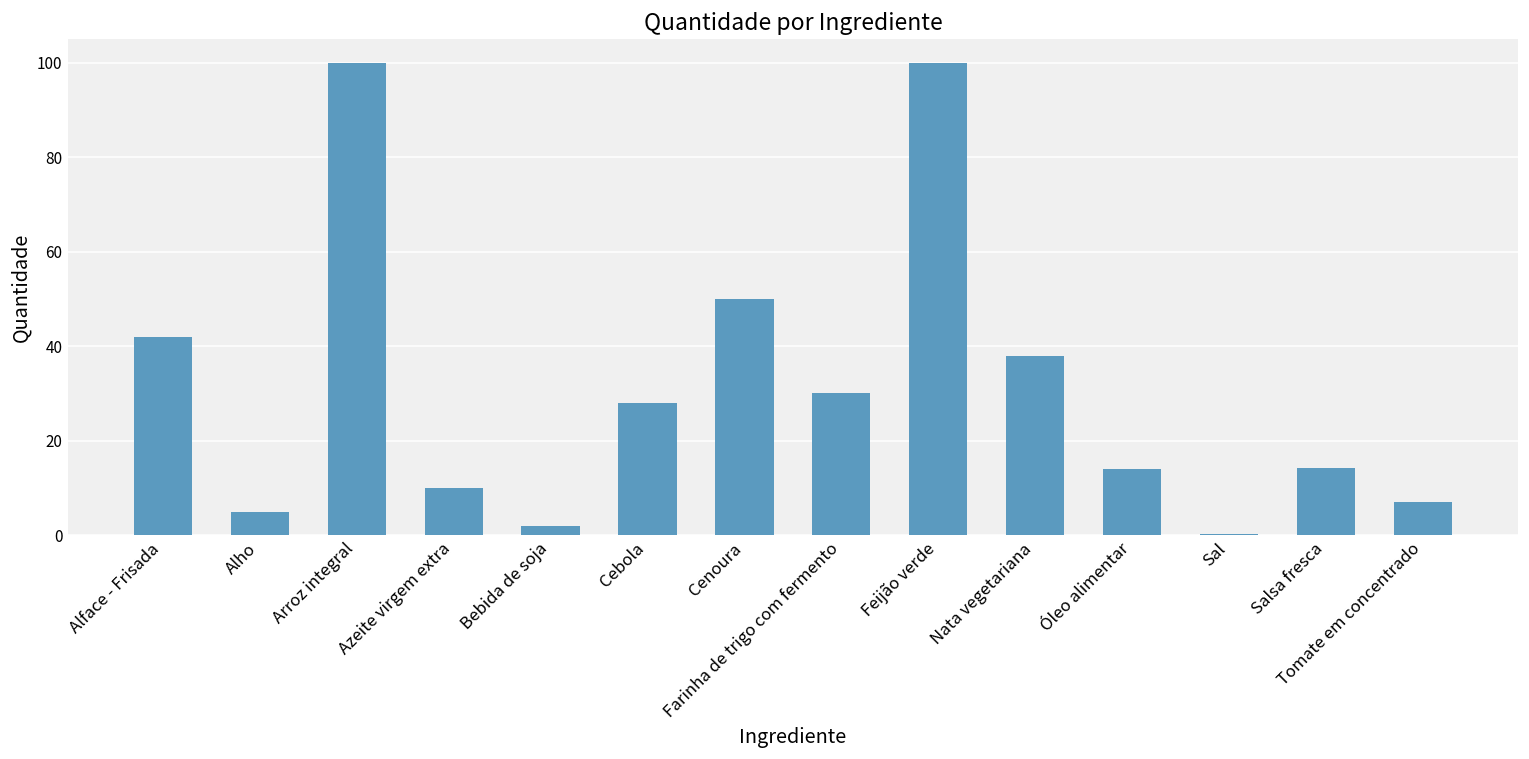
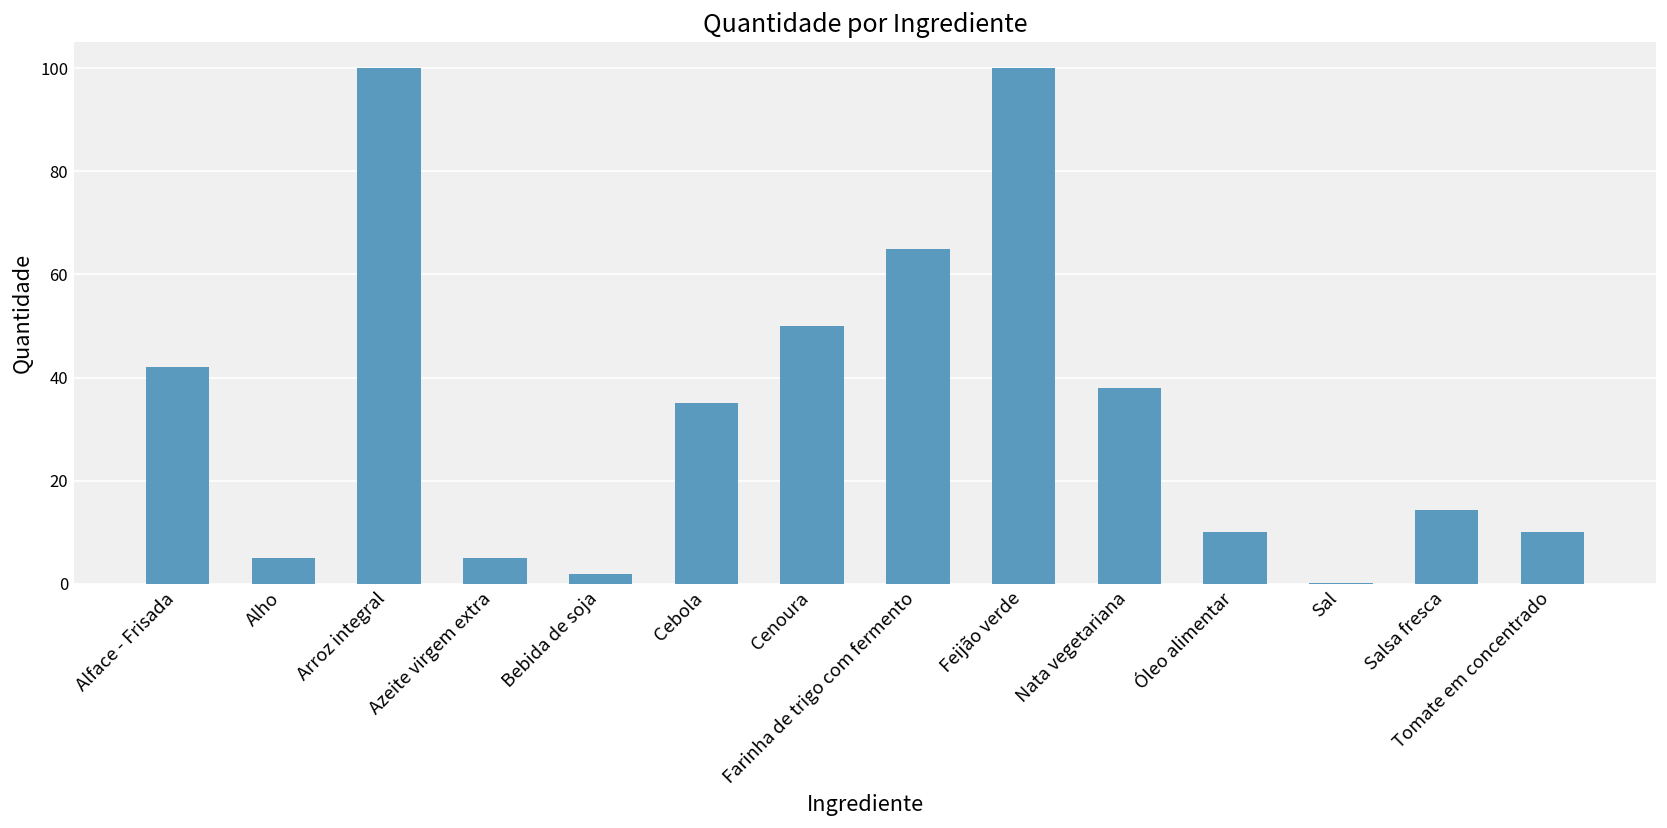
Azeite virgem extra: 10 -> 5
Cebola: 28 -> 35
Farinha de trigo com fermento: 30 -> 65
Óleo alimentar: 14 -> 10
Tomate em concentrado: 7 -> 10
